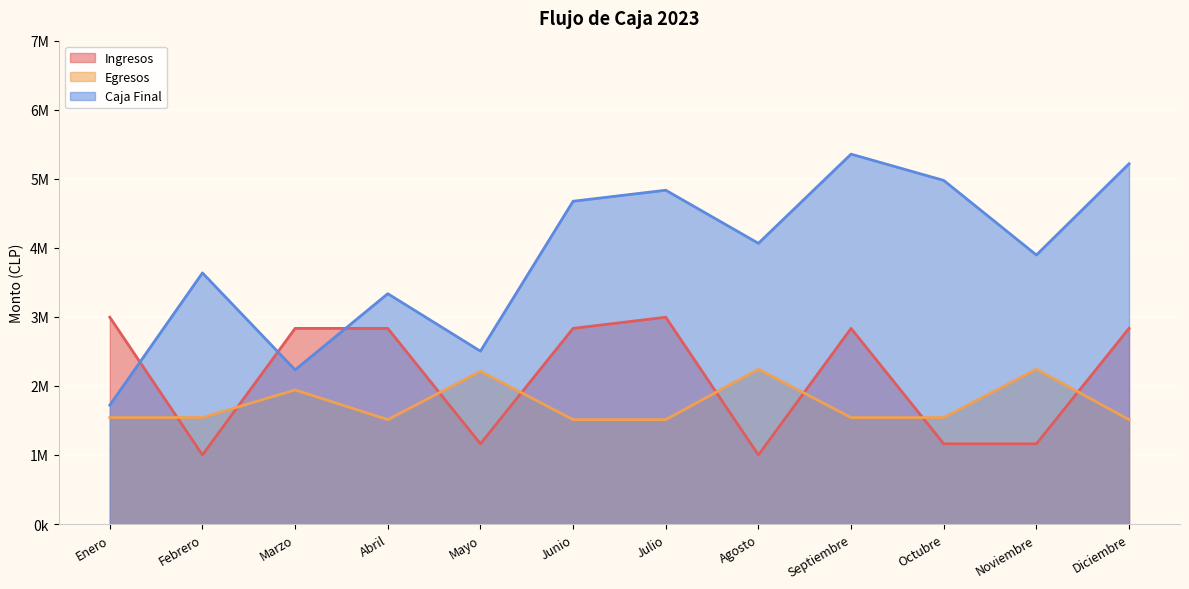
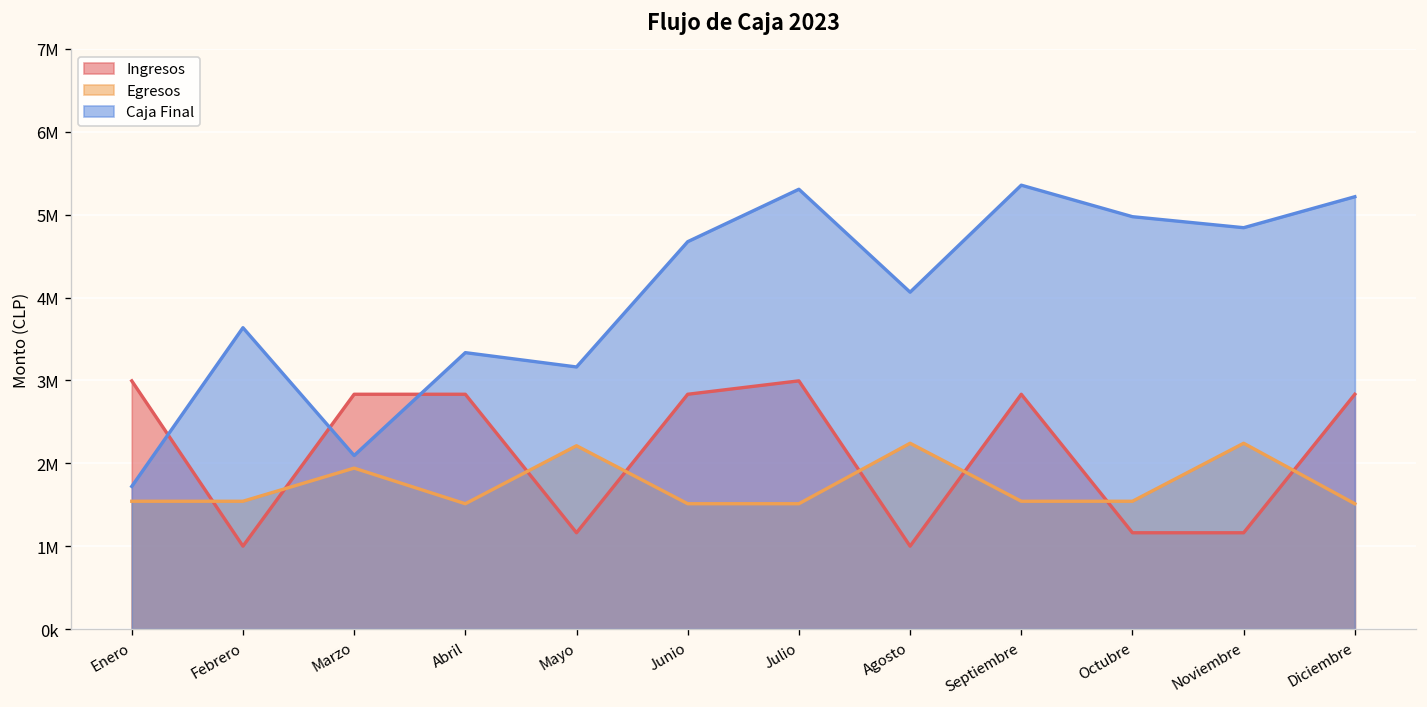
Caja Final, Marzo: 2200000 -> 2100000
Caja Final, Mayo: 2500000 -> 3200000
Caja Final, Julio: 4800000 -> 5300000
Caja Final, Noviembre: 3900000 -> 4800000
